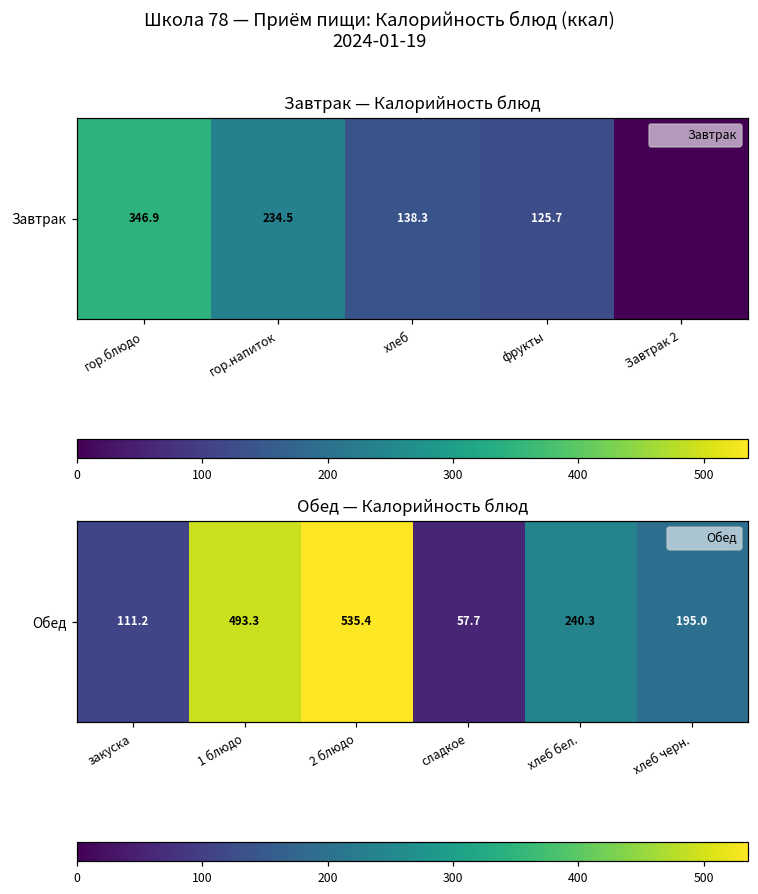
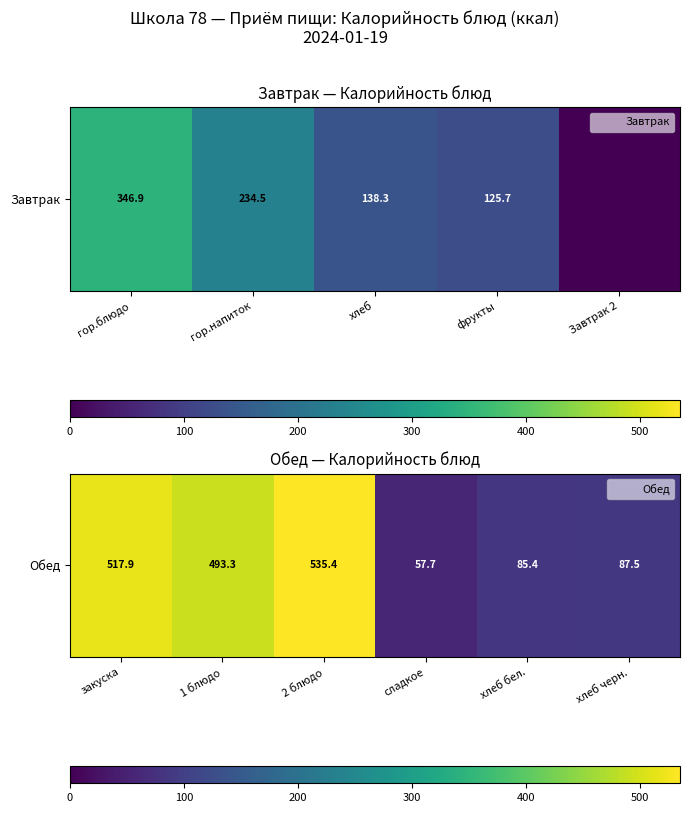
Обед — Калорийность блюд, Обед, закуска: 111.2 -> 517.9
Обед — Калорийность блюд, Обед, хлеб бел.: 240.3 -> 85.4
Обед — Калорийность блюд, Обед, хлеб черн.: 195.0 -> 87.5
